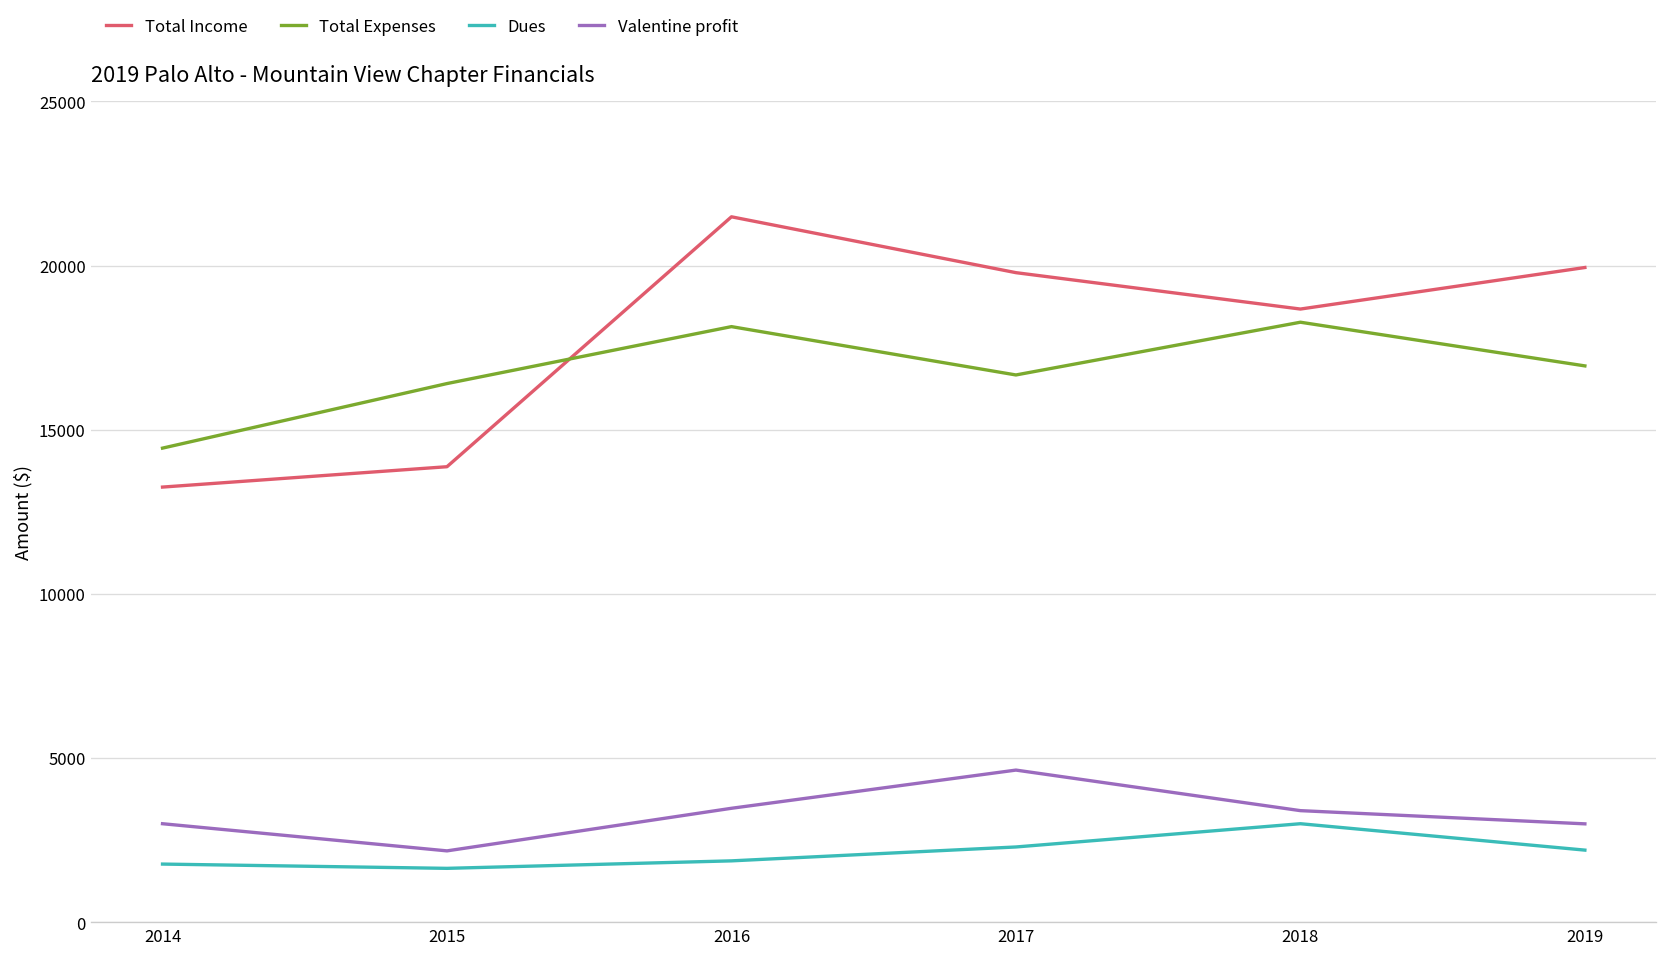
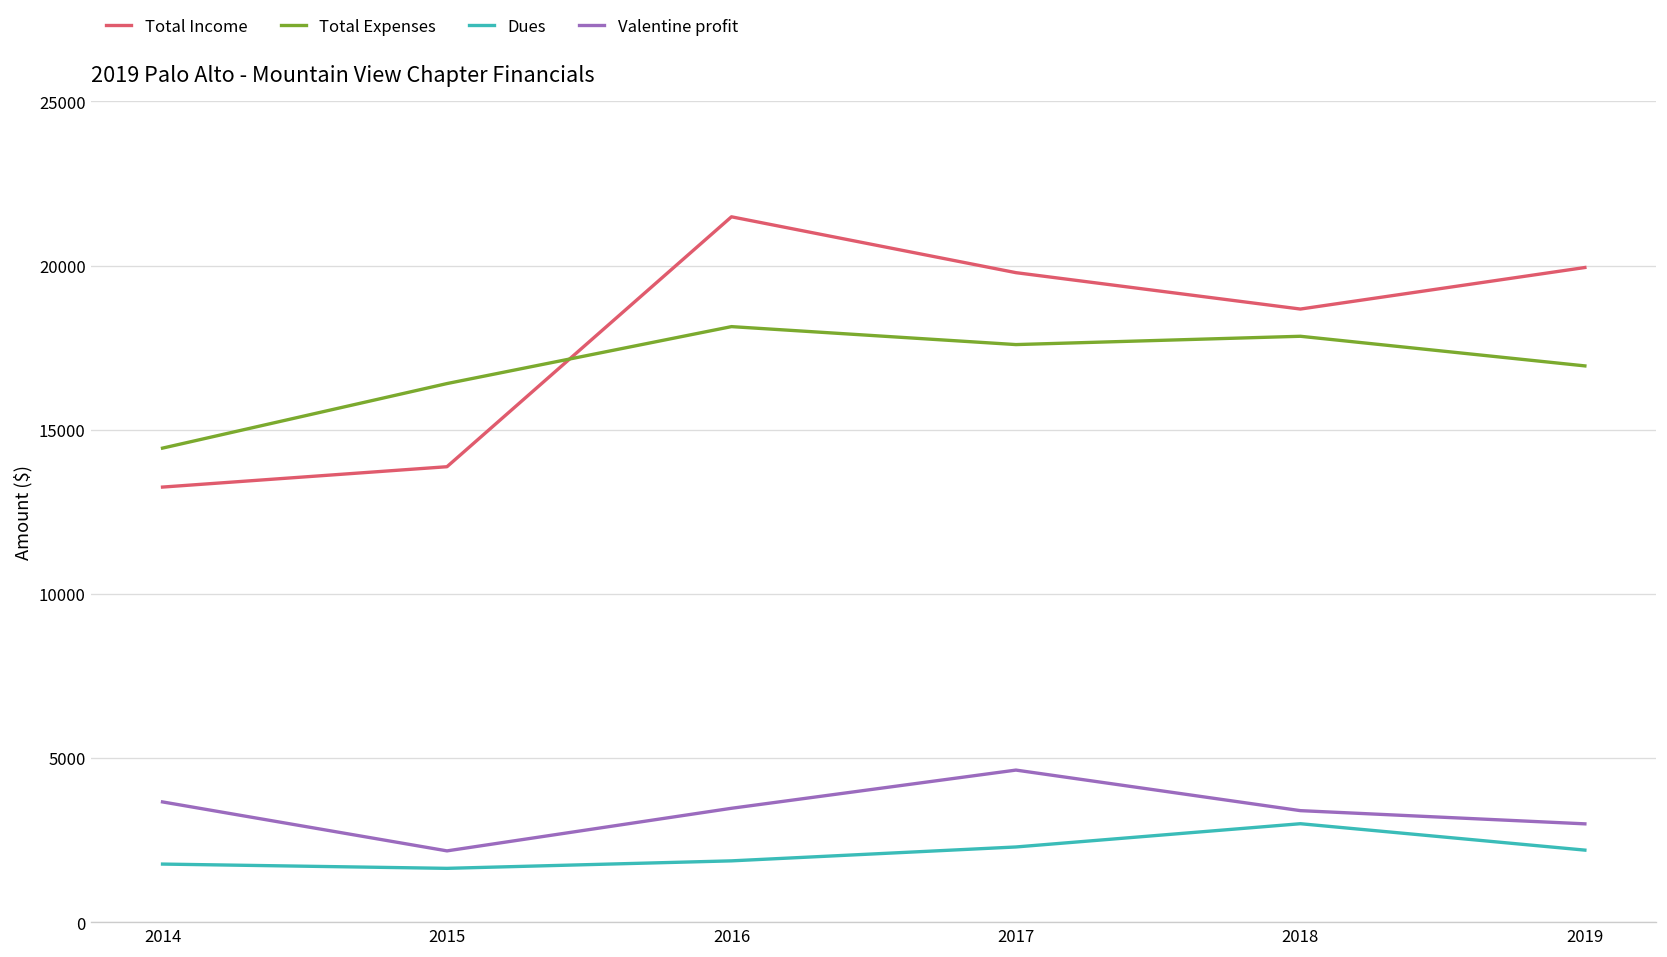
Valentine profit, 2014: 3000 -> 3700
Total Expenses, 2017: 16700 -> 17600
Total Expenses, 2018: 18300 -> 17800
